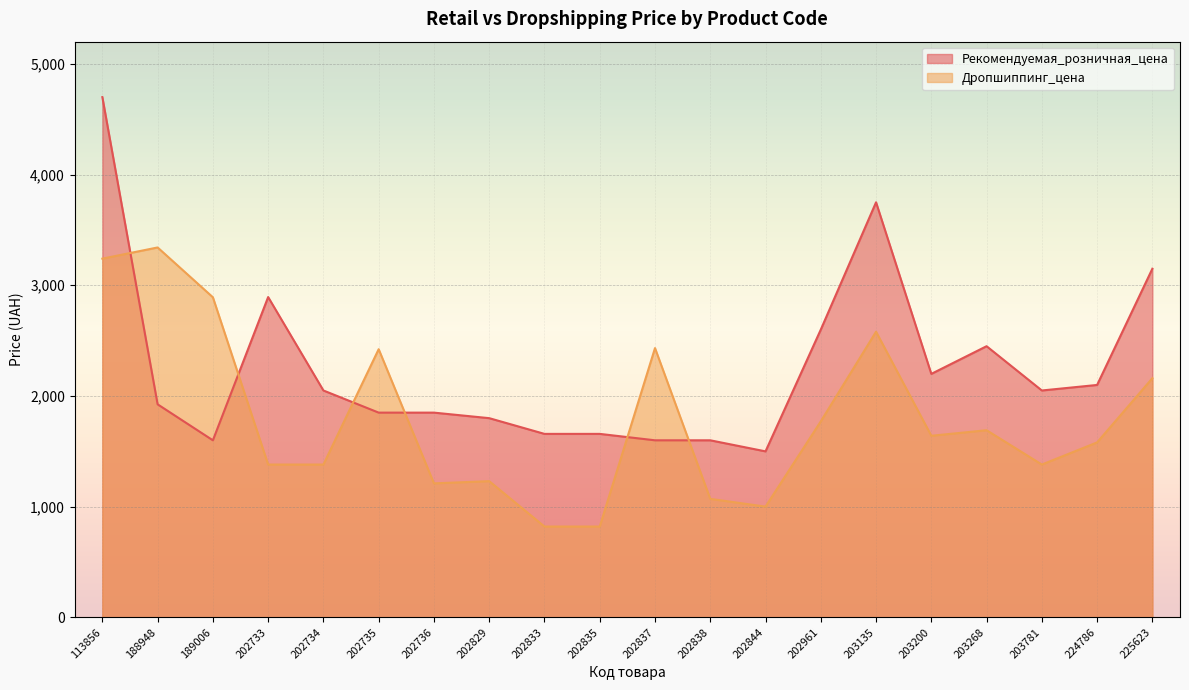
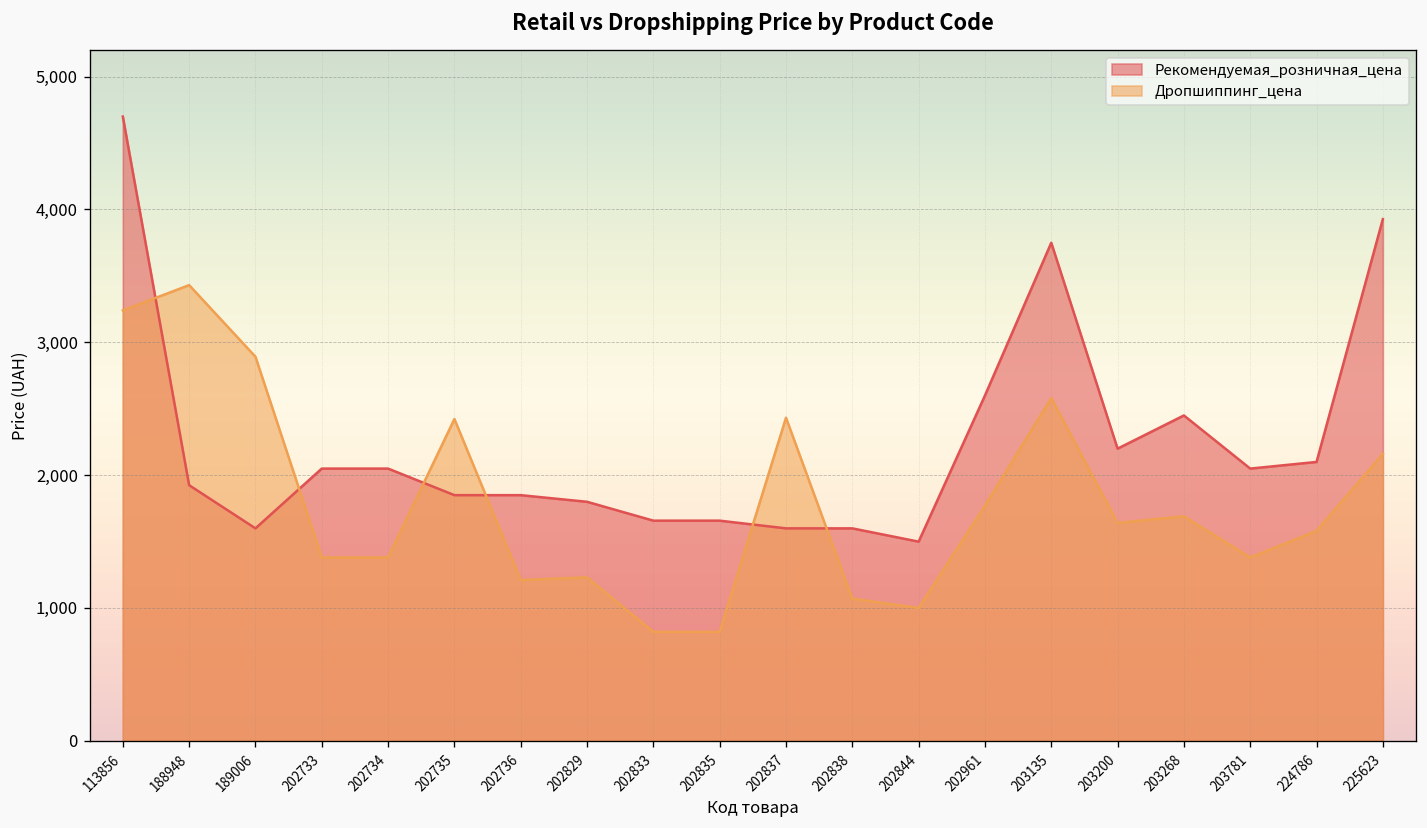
Дропшиппинг_цена, 188948: 3,340 -> 3,430
Рекомендуемая_розничная_цена, 202733: 2,890 -> 2,050
Рекомендуемая_розничная_цена, 225623: 3,150 -> 3,930
